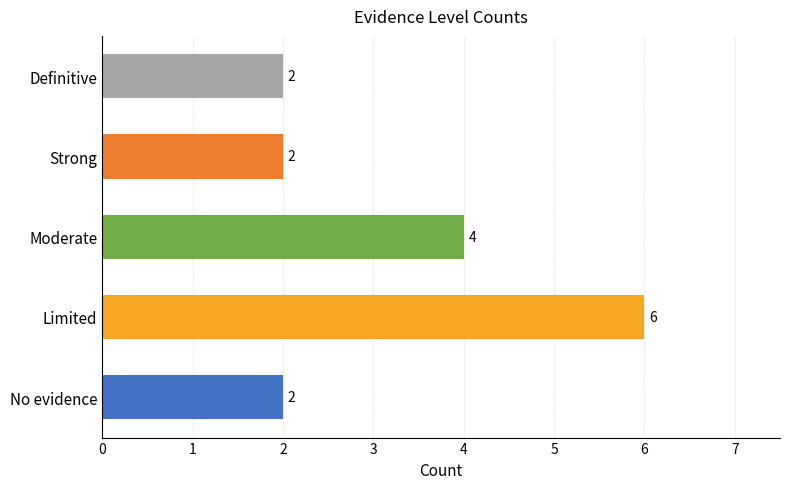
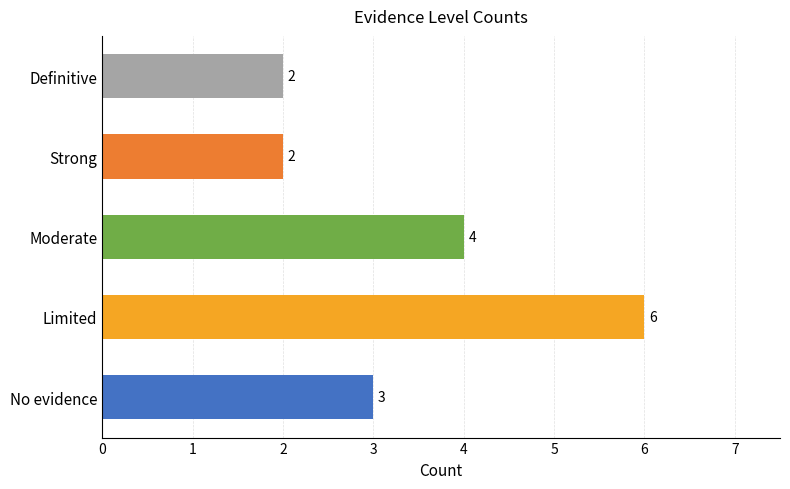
No evidence: 2 -> 3
